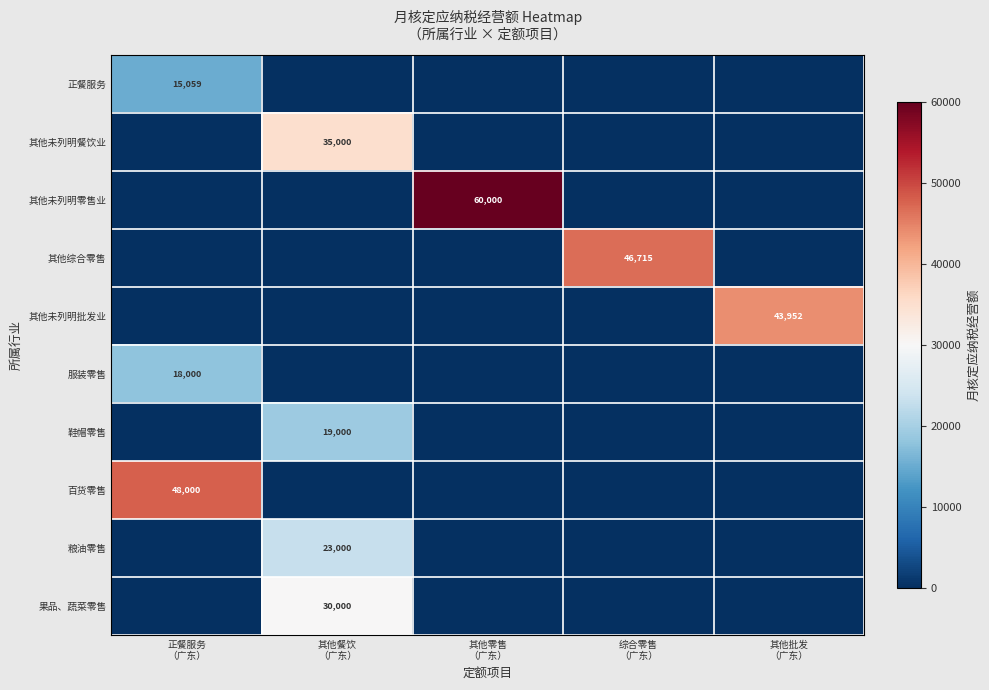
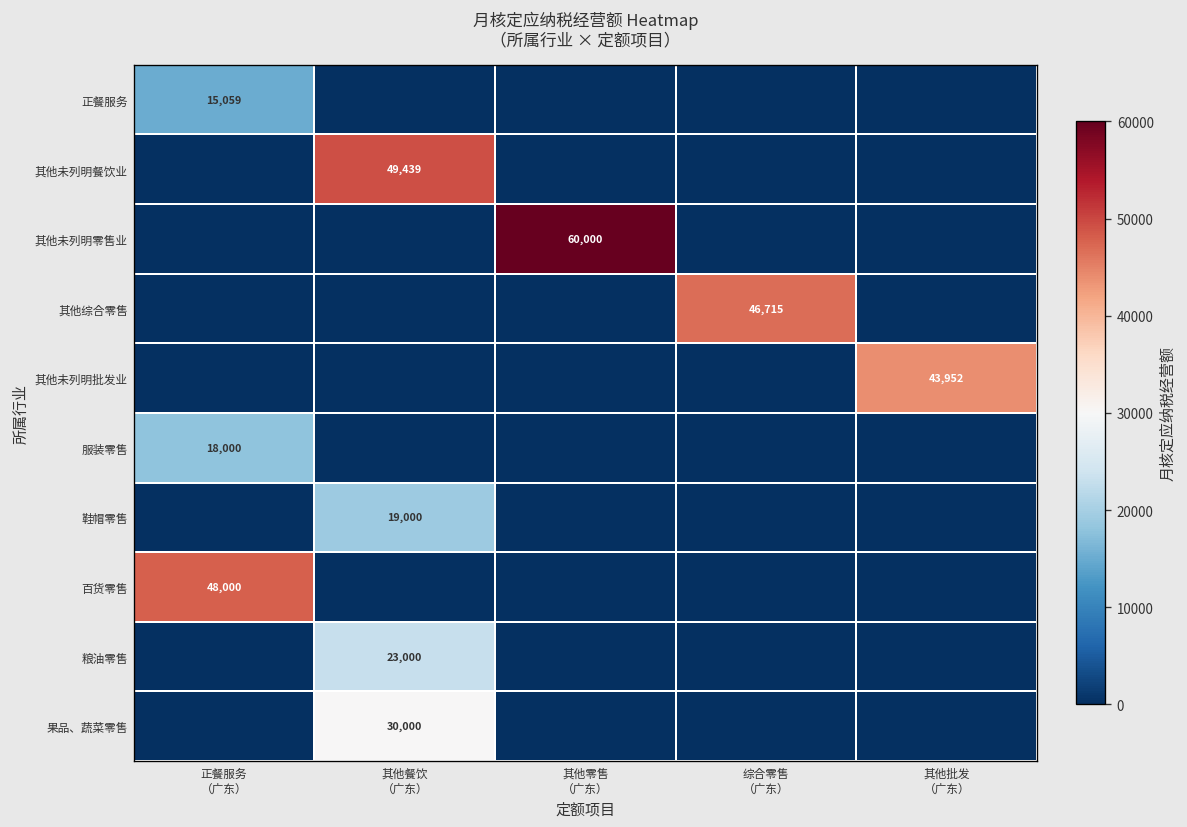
其他未列明餐饮业, 其他餐饮 （广东）: 35,000 -> 49,439
